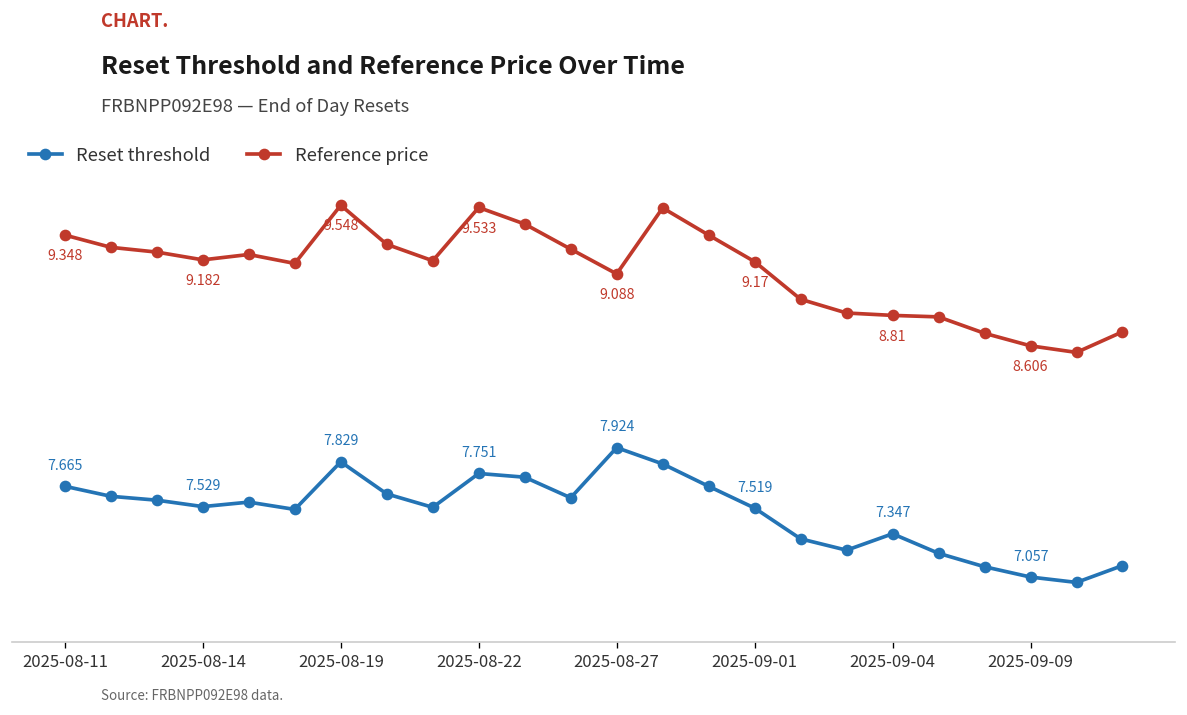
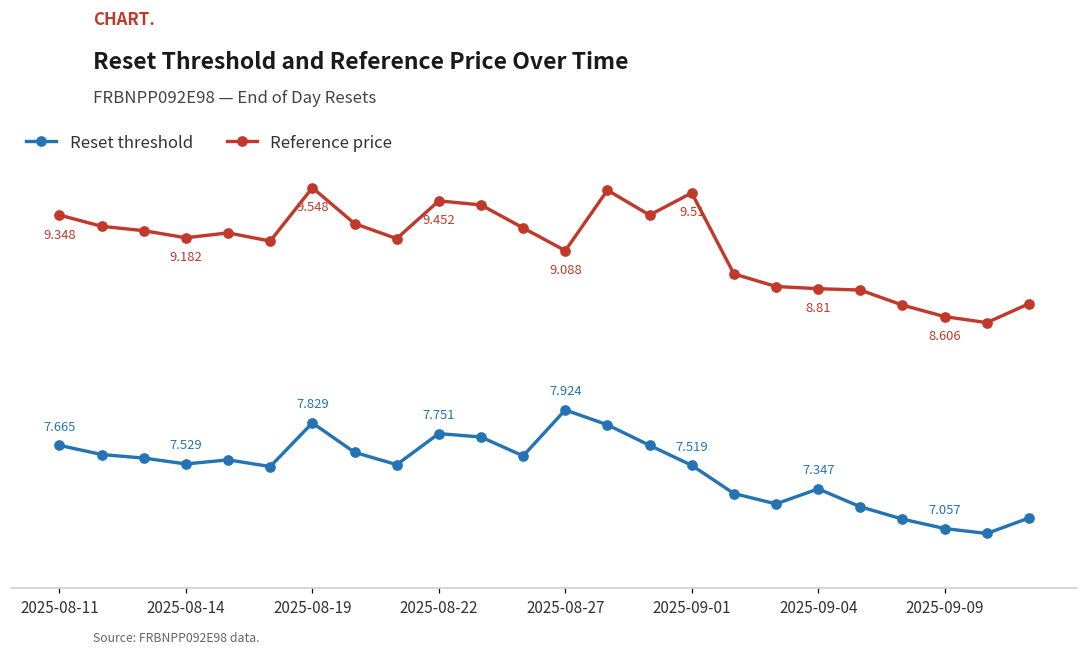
Reference price, 2025-08-22: 9.533 -> 9.452
Reference price, 2025-09-01: 9.17 -> 9.51
